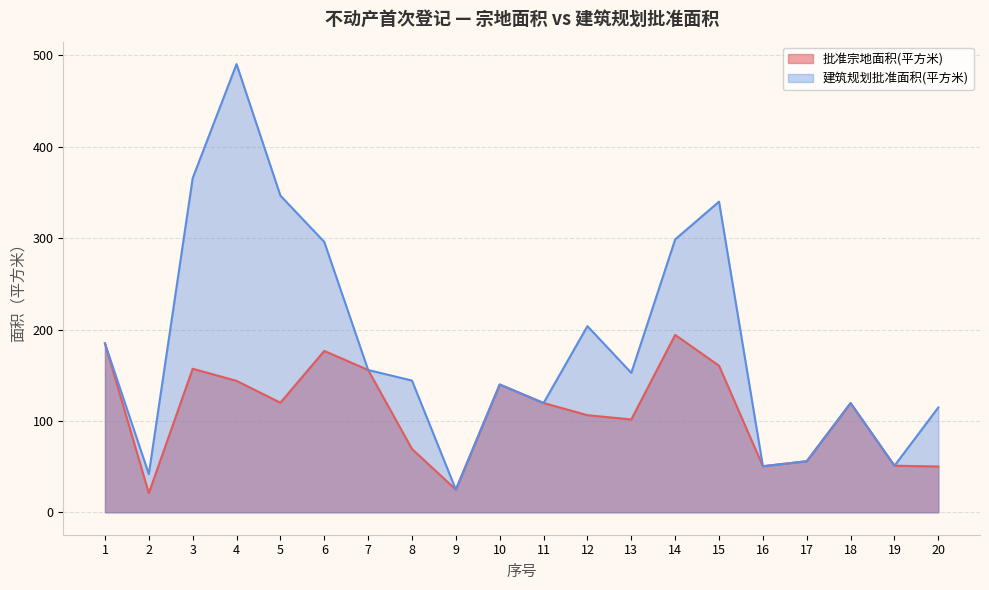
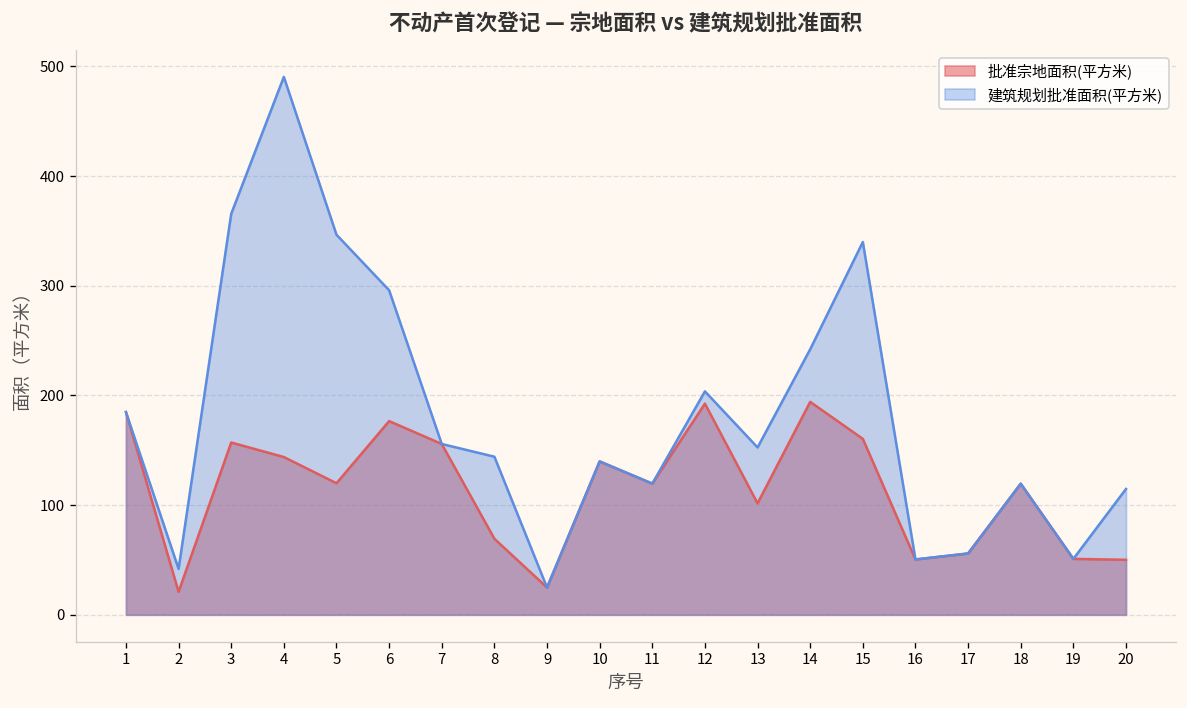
批准宗地面积(平方米), 12: 110 -> 190
建筑规划批准面积(平方米), 14: 300 -> 240
